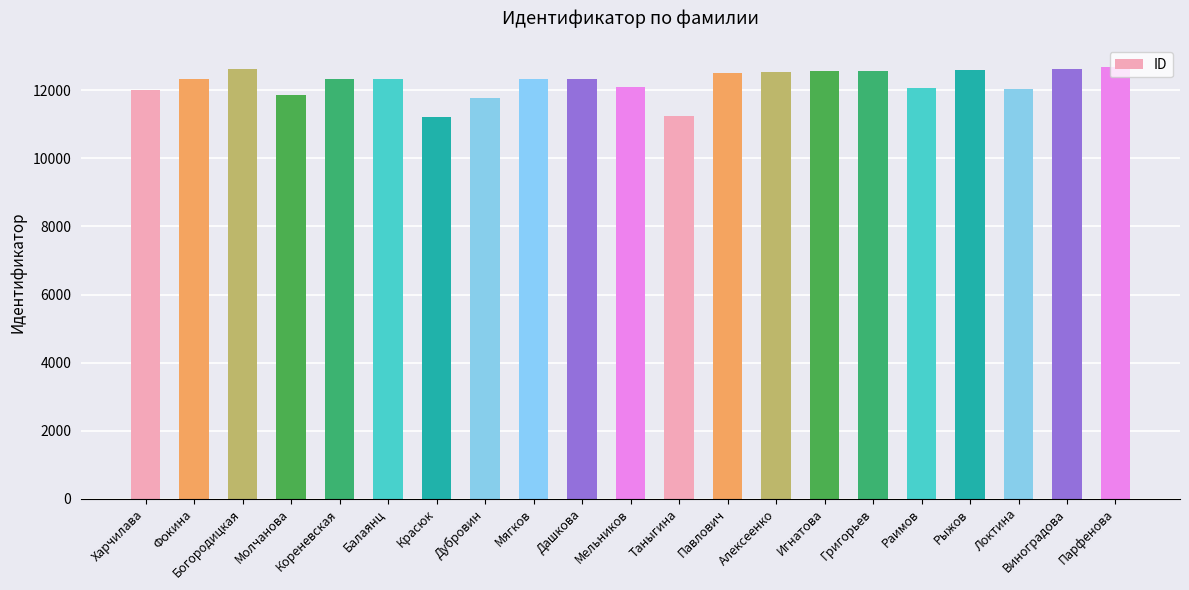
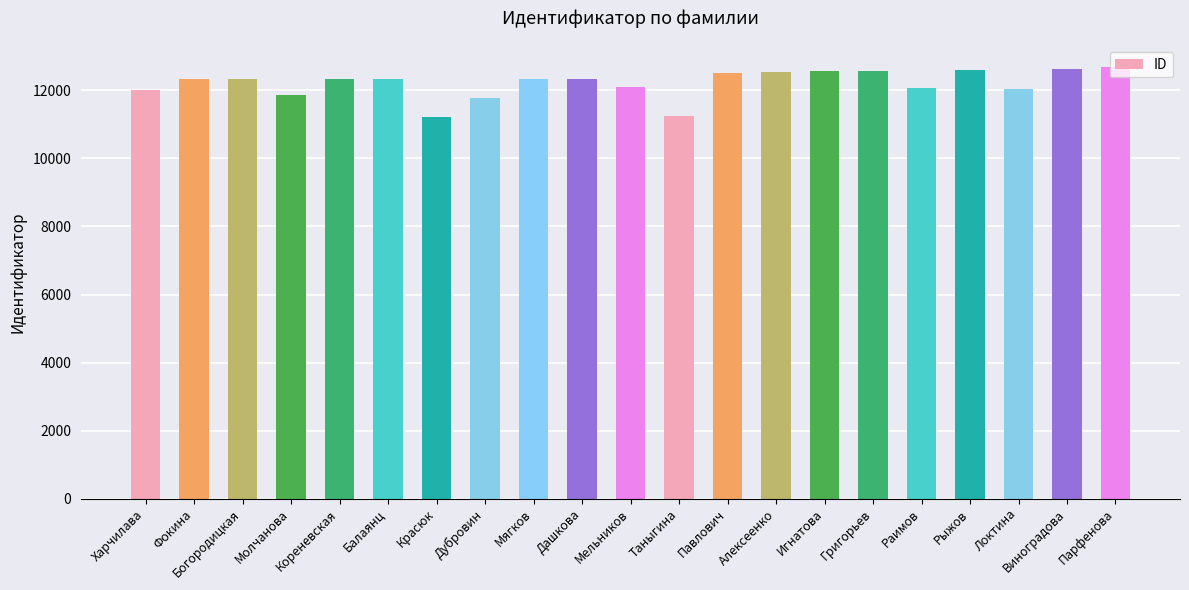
Богородицкая: 12600 -> 12300
